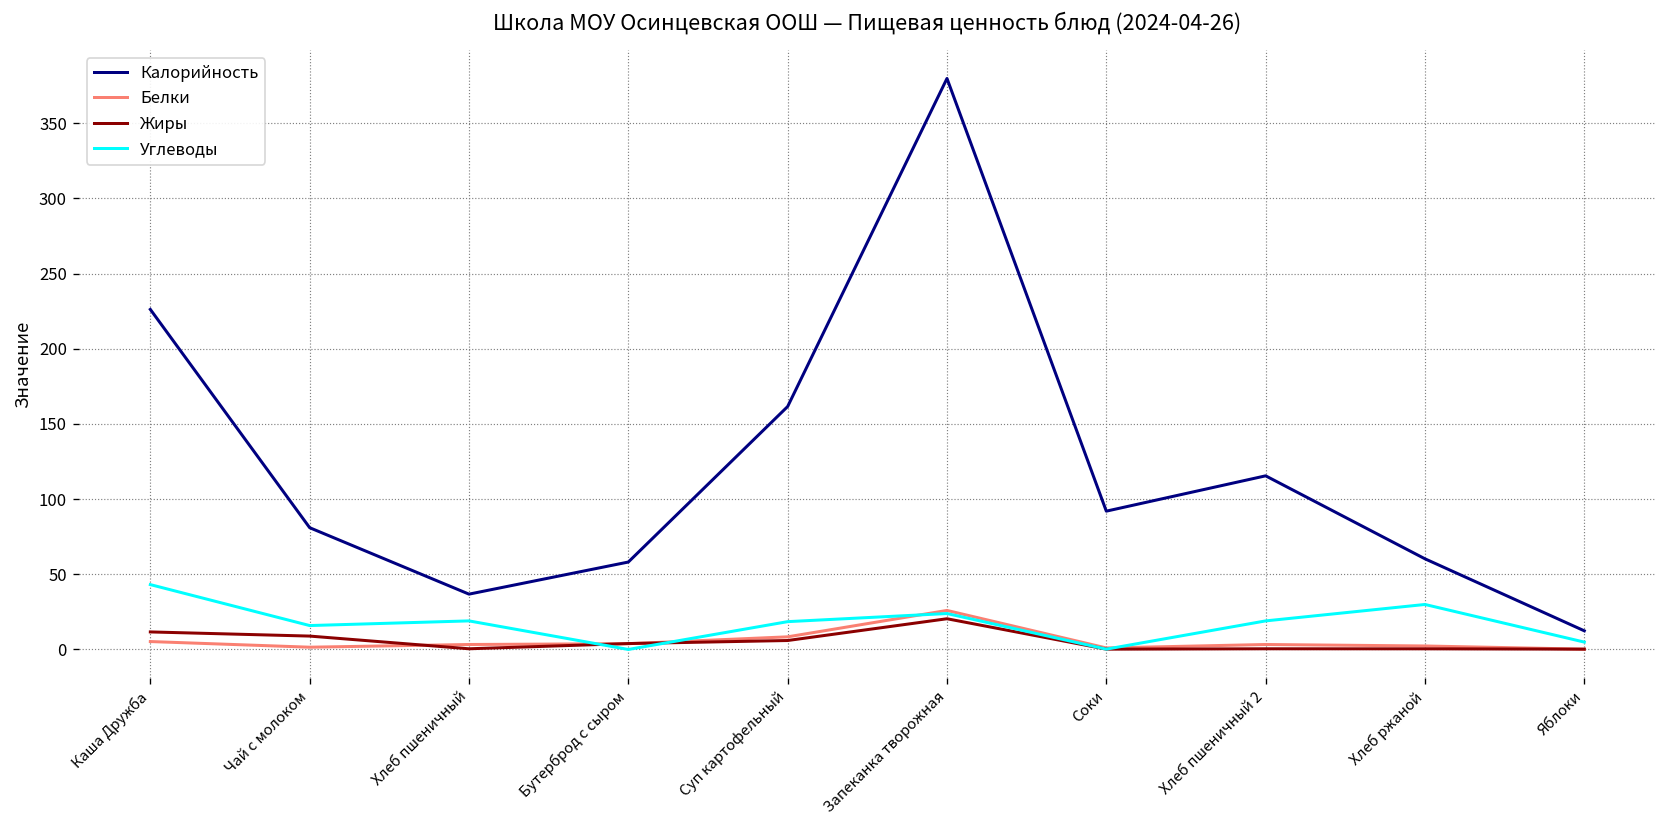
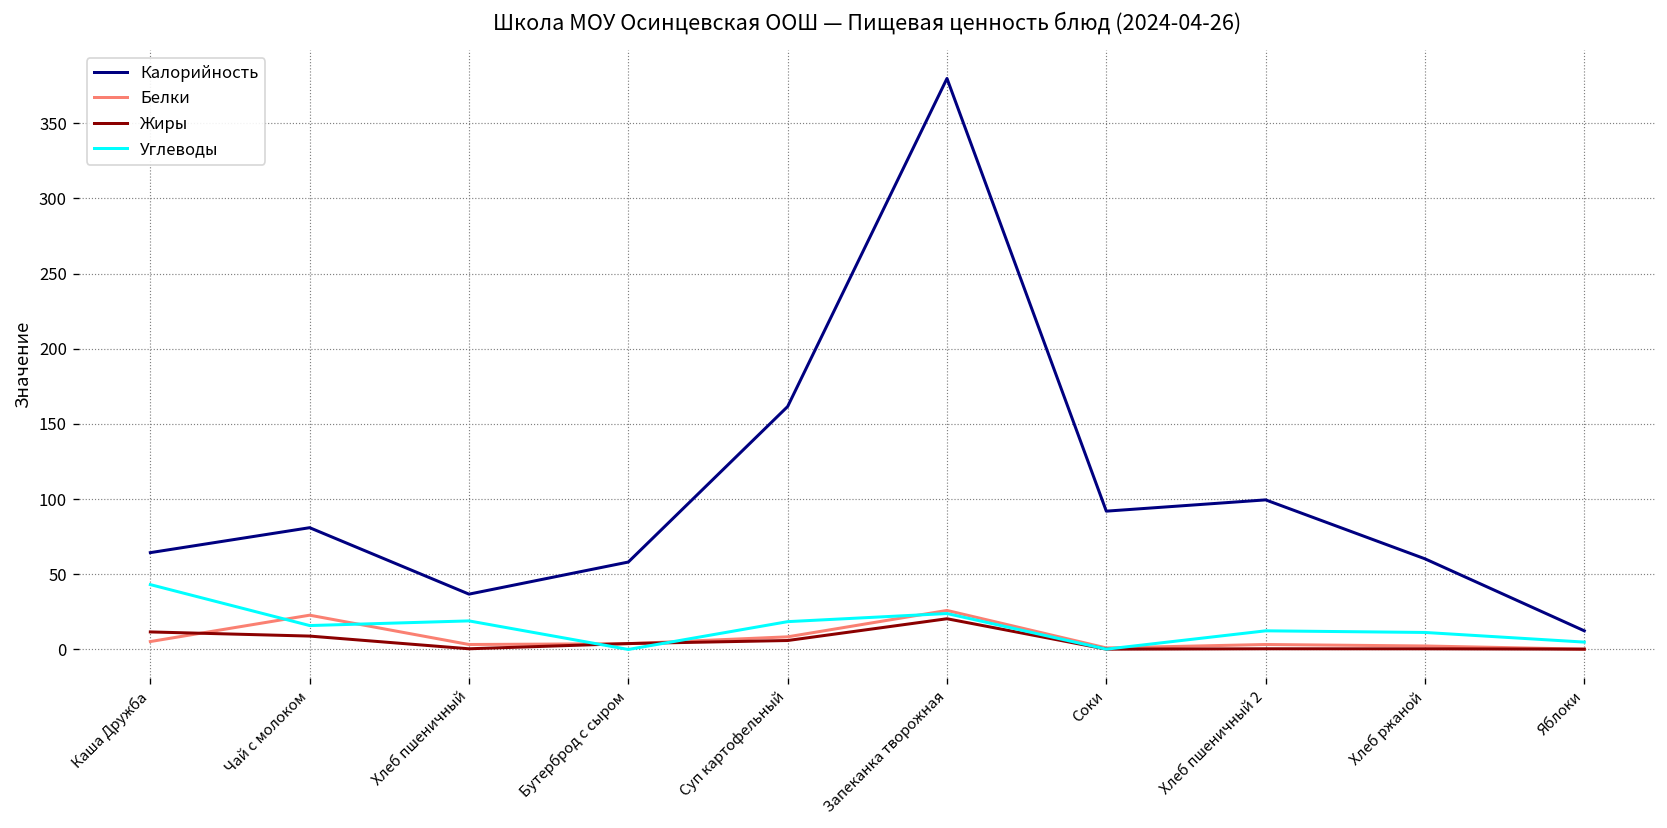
Калорийность, Каша Дружба: 226 -> 64
Белки, Чай с молоком: 2 -> 23
Калорийность, Хлеб пшеничный 2: 116 -> 100
Углеводы, Хлеб пшеничный 2: 19 -> 12
Углеводы, Хлеб ржаной: 30 -> 11
